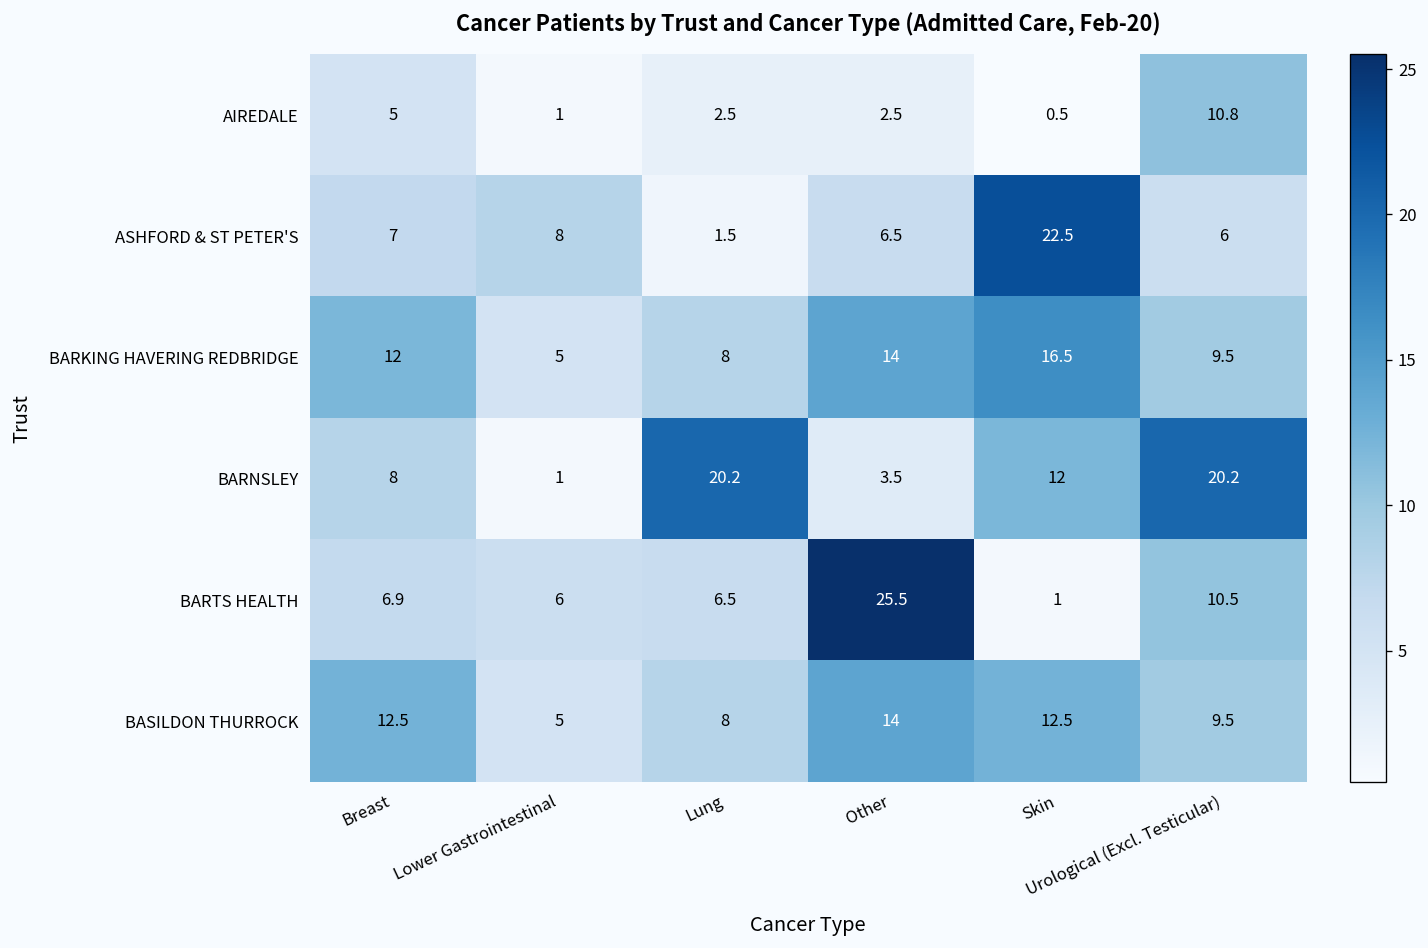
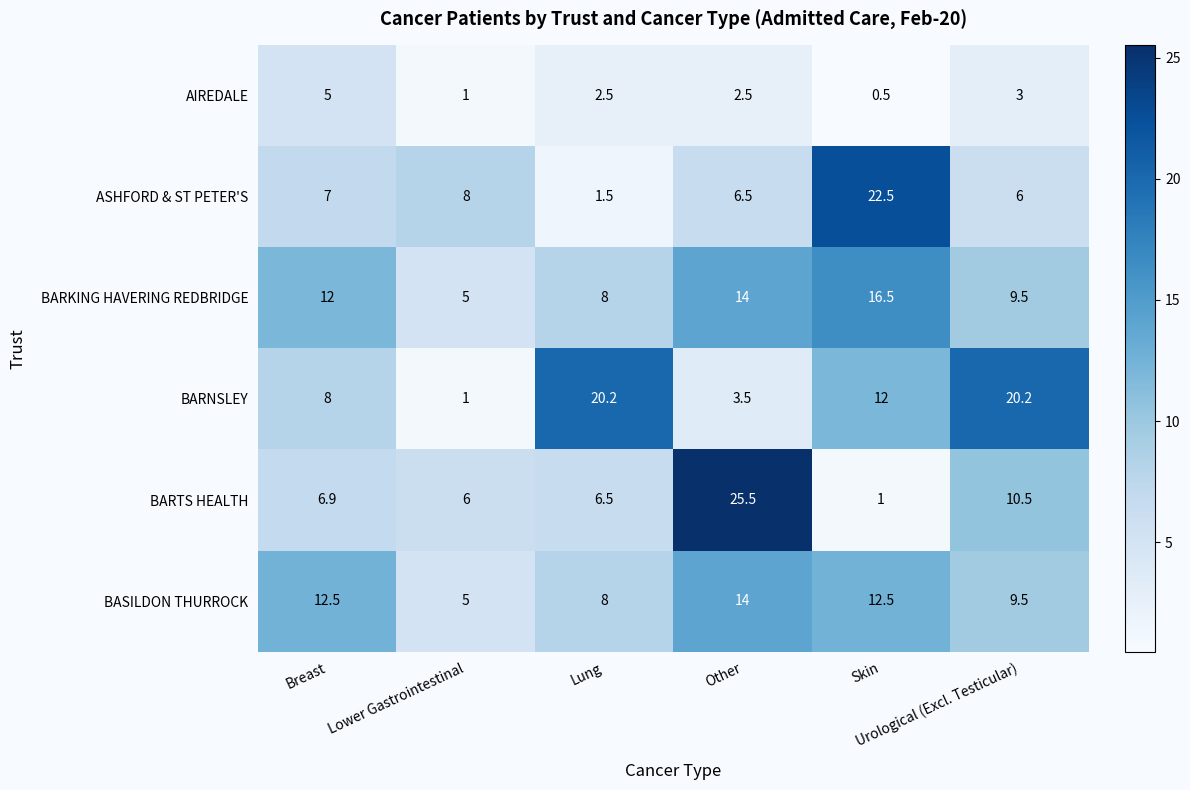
AIREDALE, Urological (Excl. Testicular): 10.8 -> 3
